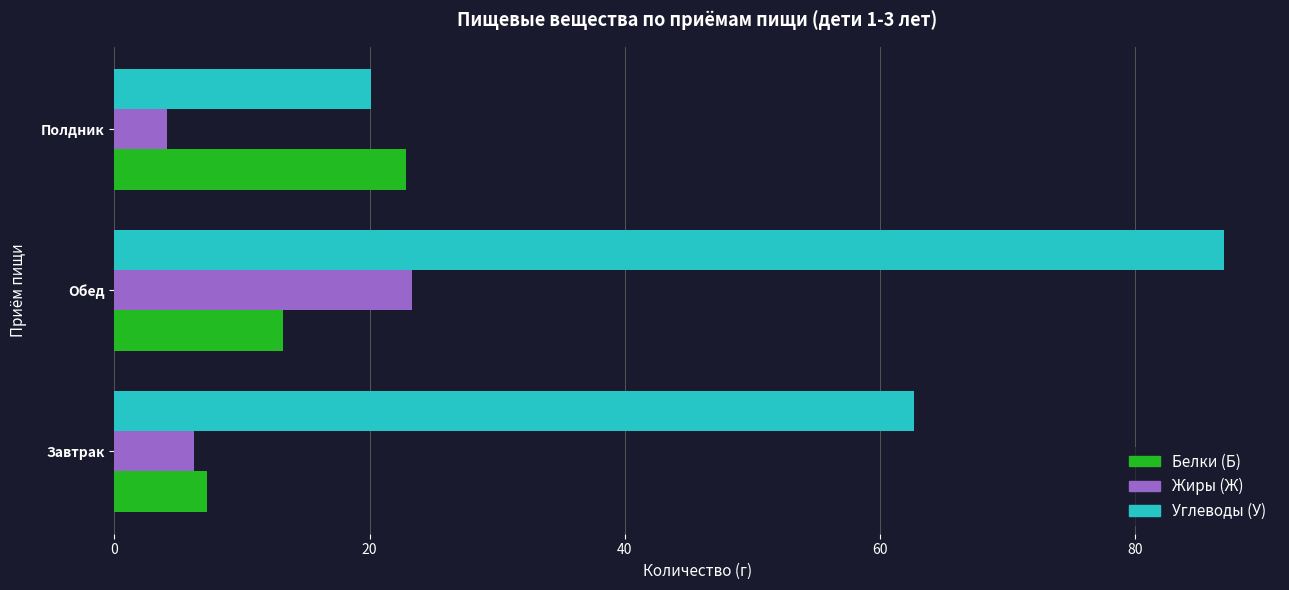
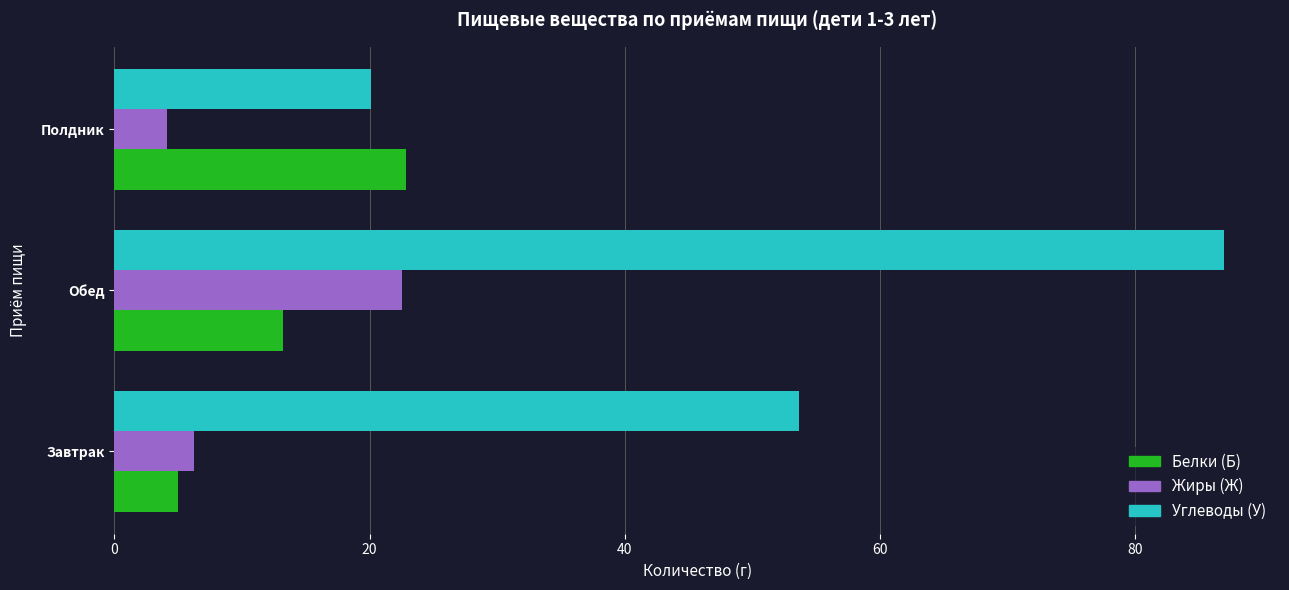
Жиры (Ж), Обед: 23.3 -> 22.6
Углеводы (У), Завтрак: 62.7 -> 53.7
Белки (Б), Завтрак: 7.3 -> 5.0
